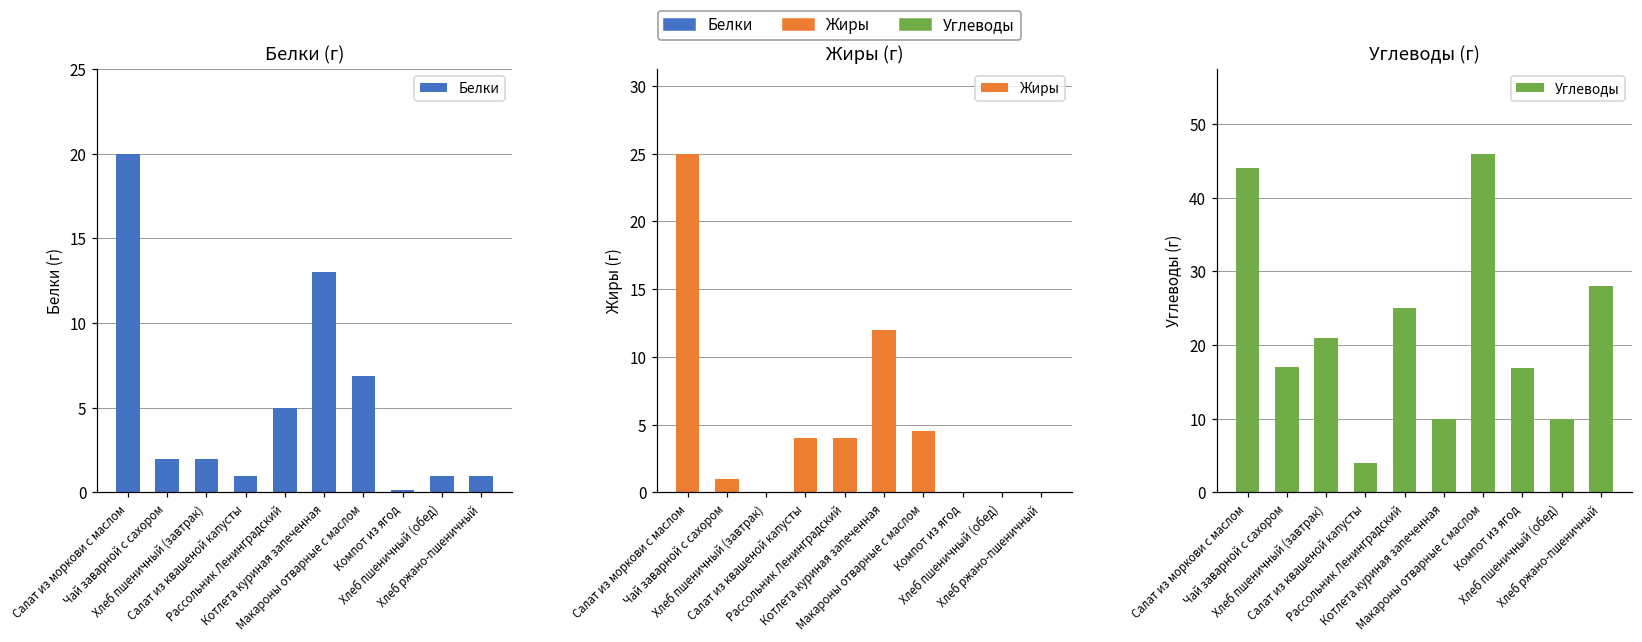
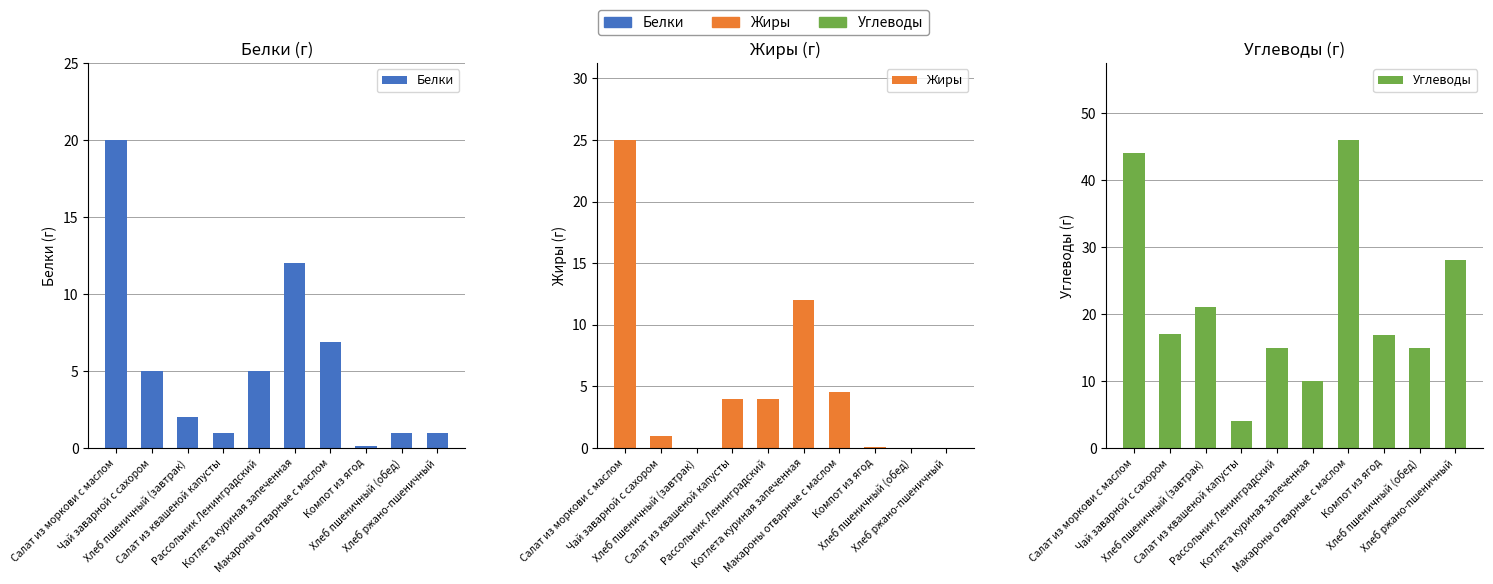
Белки (г), Чай заварной с сахором: 2 -> 5
Белки (г), Котлета куриная запеченная: 13 -> 12
Углеводы (г), Рассольник Ленинградский: 25 -> 15
Углеводы (г), Хлеб пшеничный (обед): 10 -> 15
